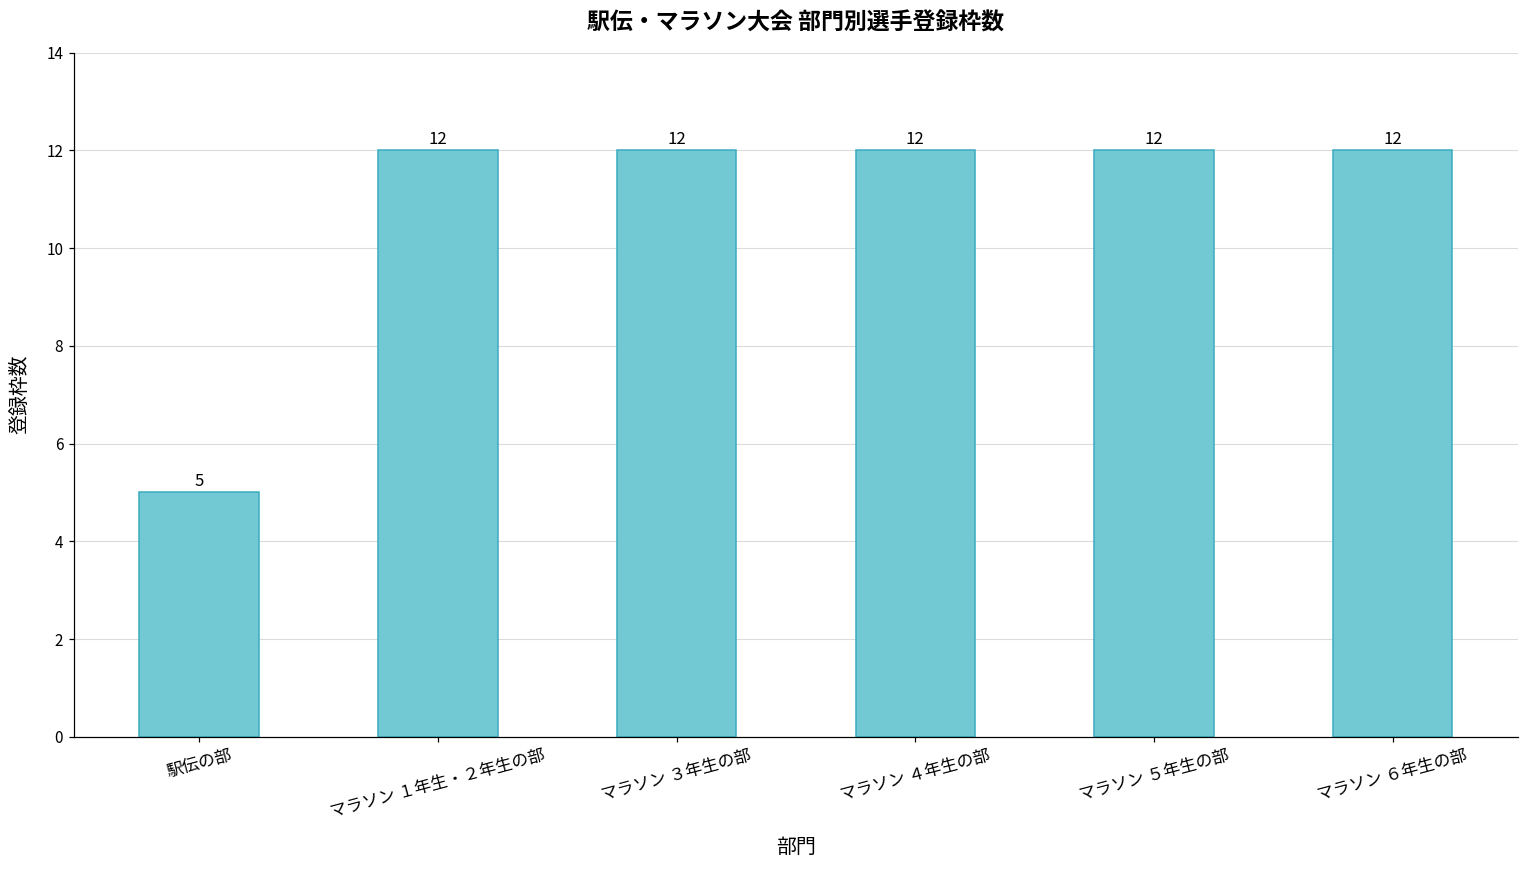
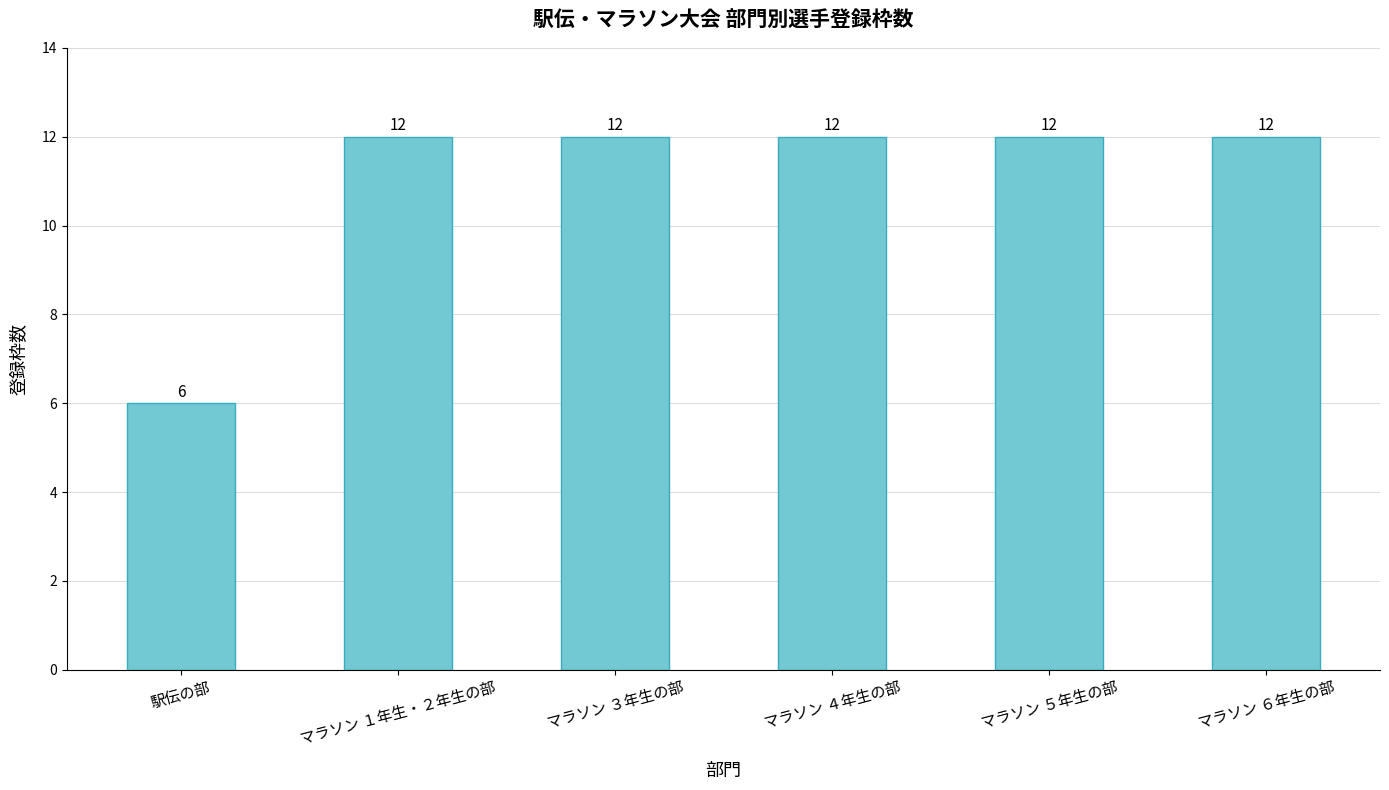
駅伝の部: 5 -> 6
